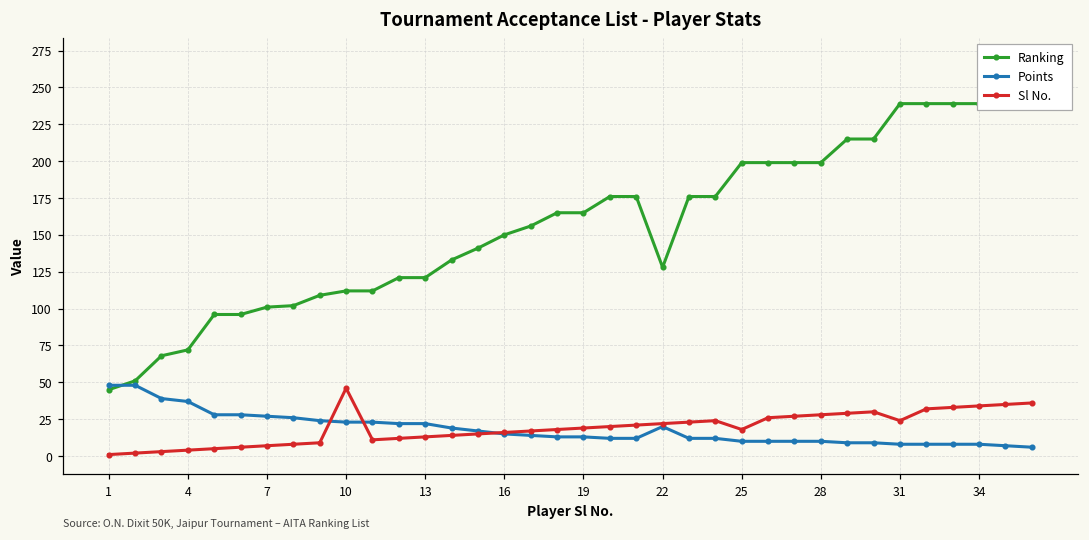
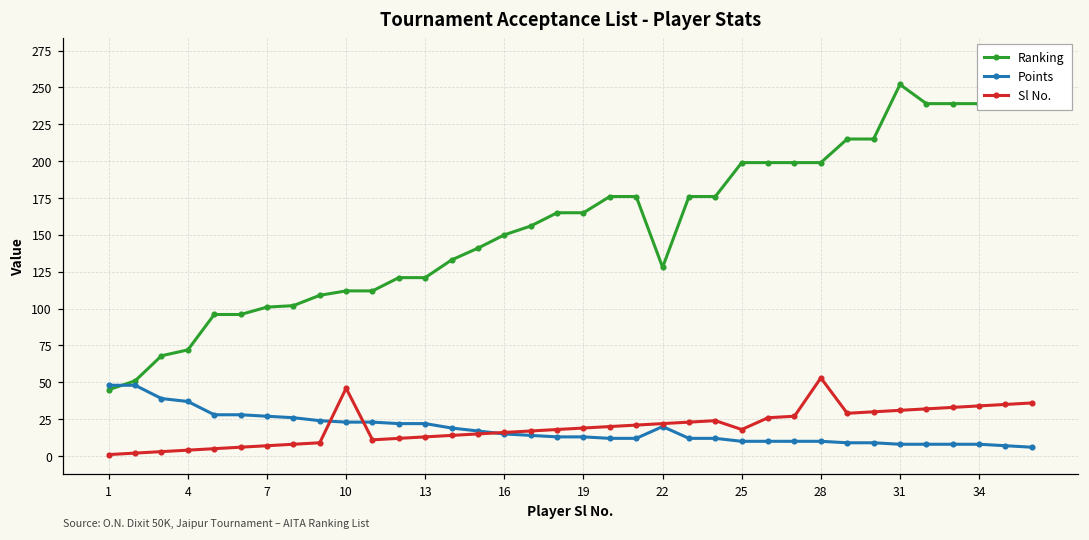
Sl No., 28: 28 -> 53
Ranking, 31: 239 -> 252
Sl No., 31: 24 -> 31
